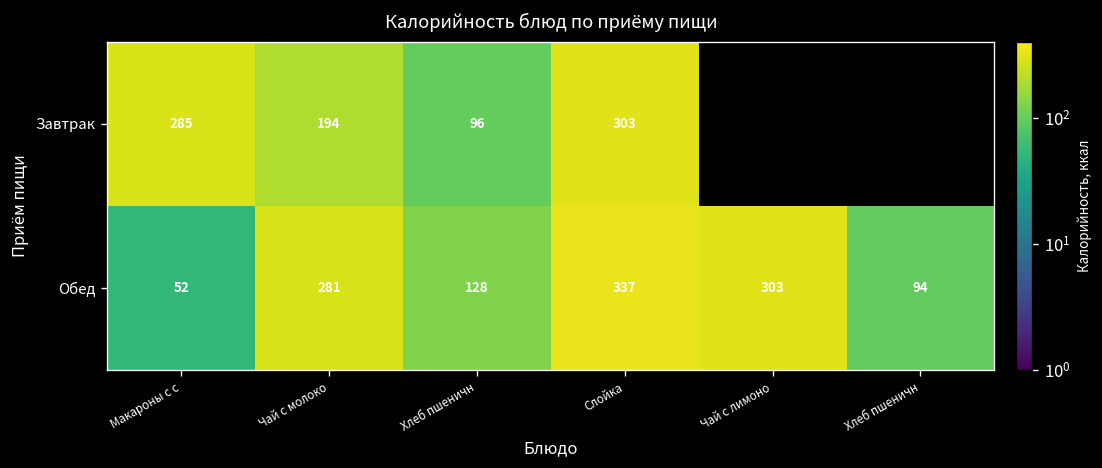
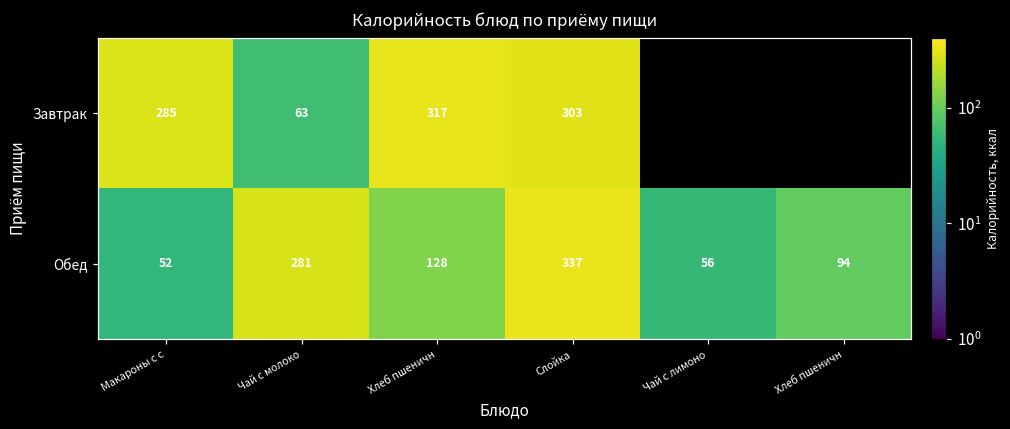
Завтрак, Чай с молоко: 194 -> 63
Завтрак, Хлеб пшеничн: 96 -> 317
Обед, Чай с лимоно: 303 -> 56
